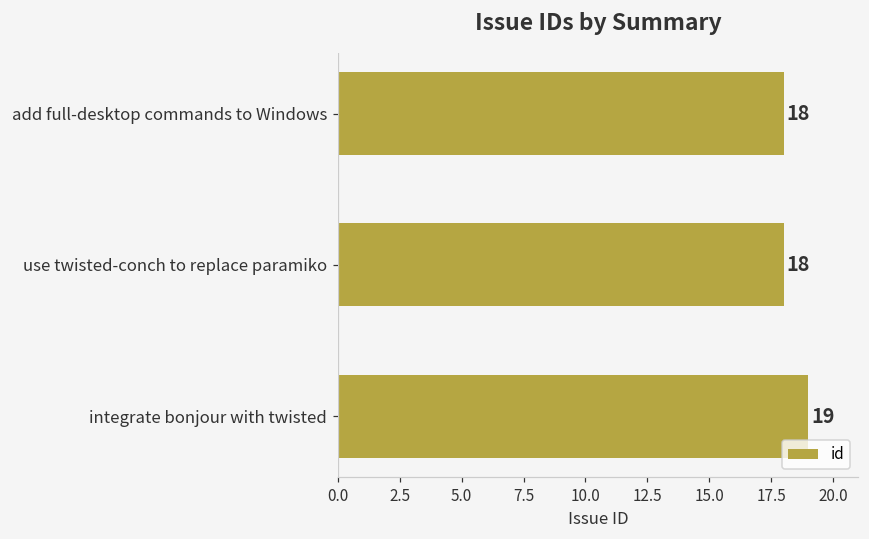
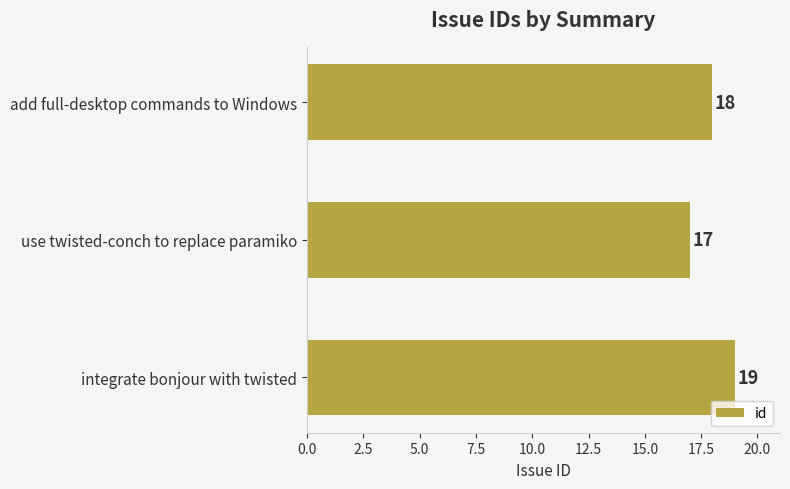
use twisted-conch to replace paramiko: 18 -> 17
